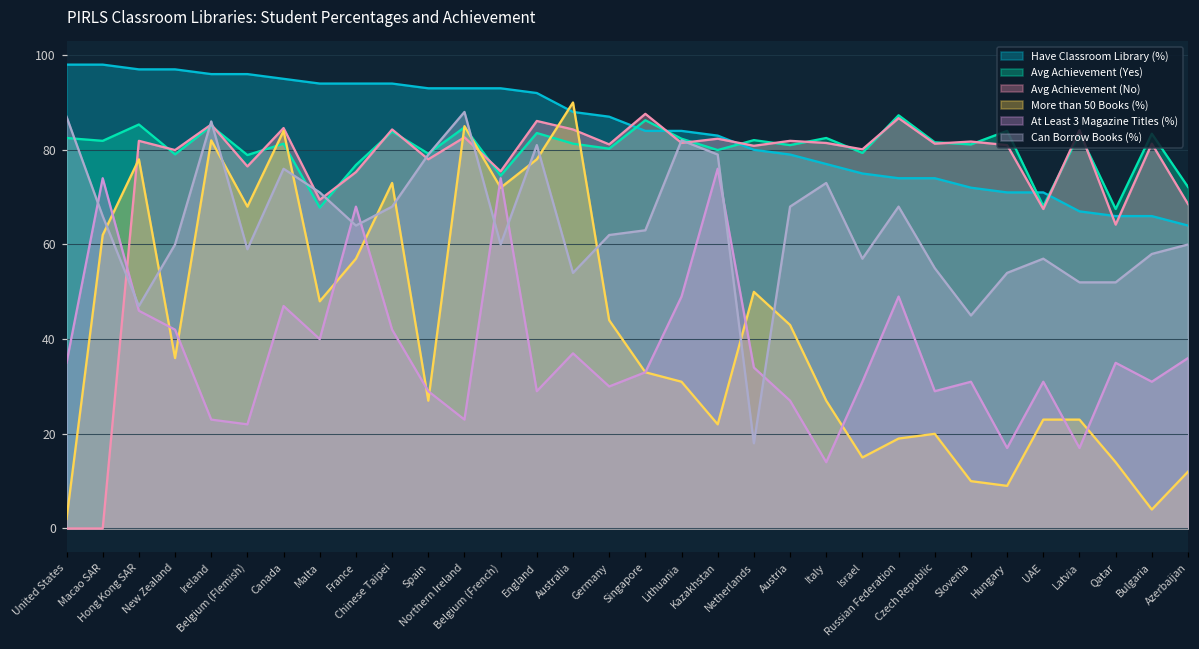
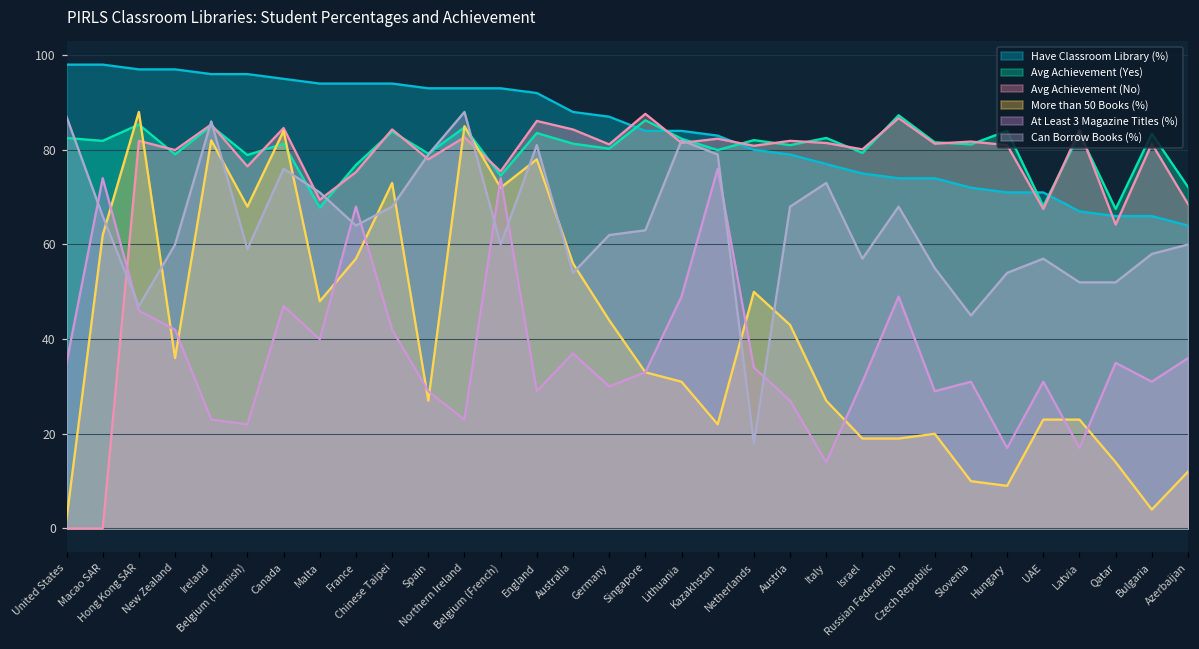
More than 50 Books (%), Hong Kong SAR: 78 -> 88
More than 50 Books (%), Australia: 90 -> 56
More than 50 Books (%), Israel: 15 -> 19
